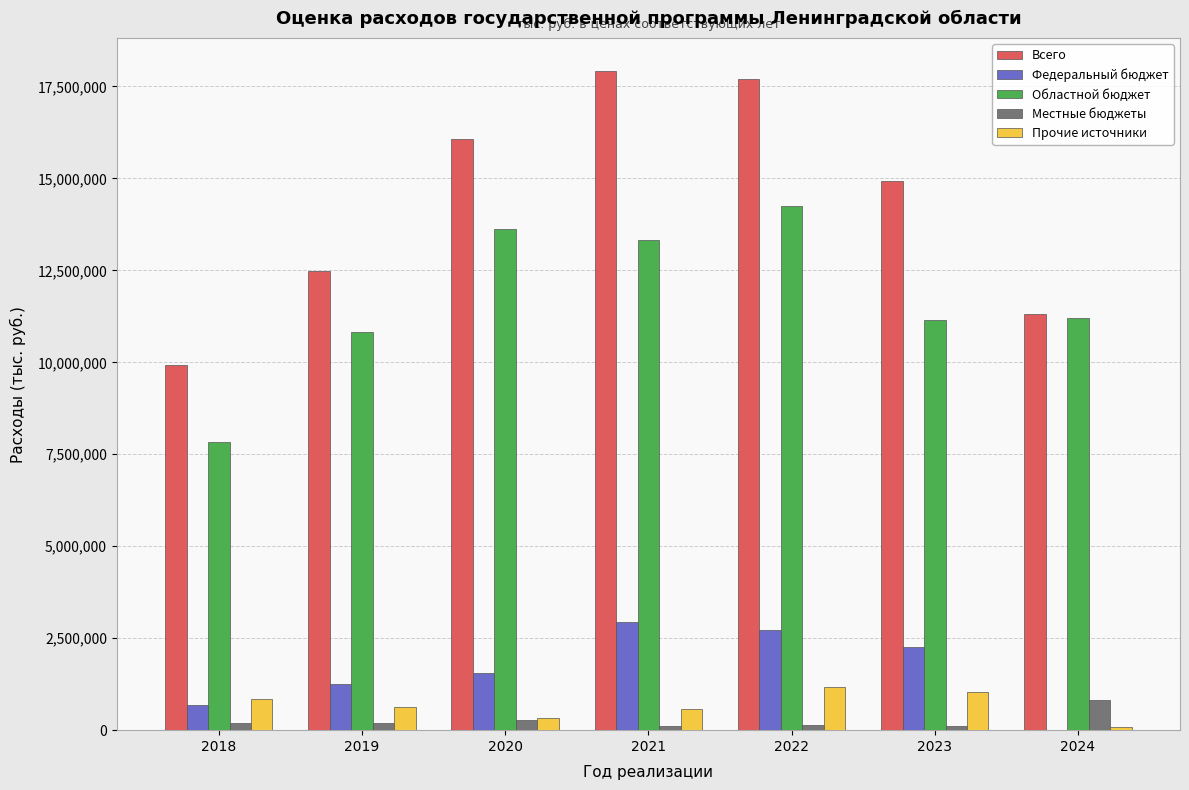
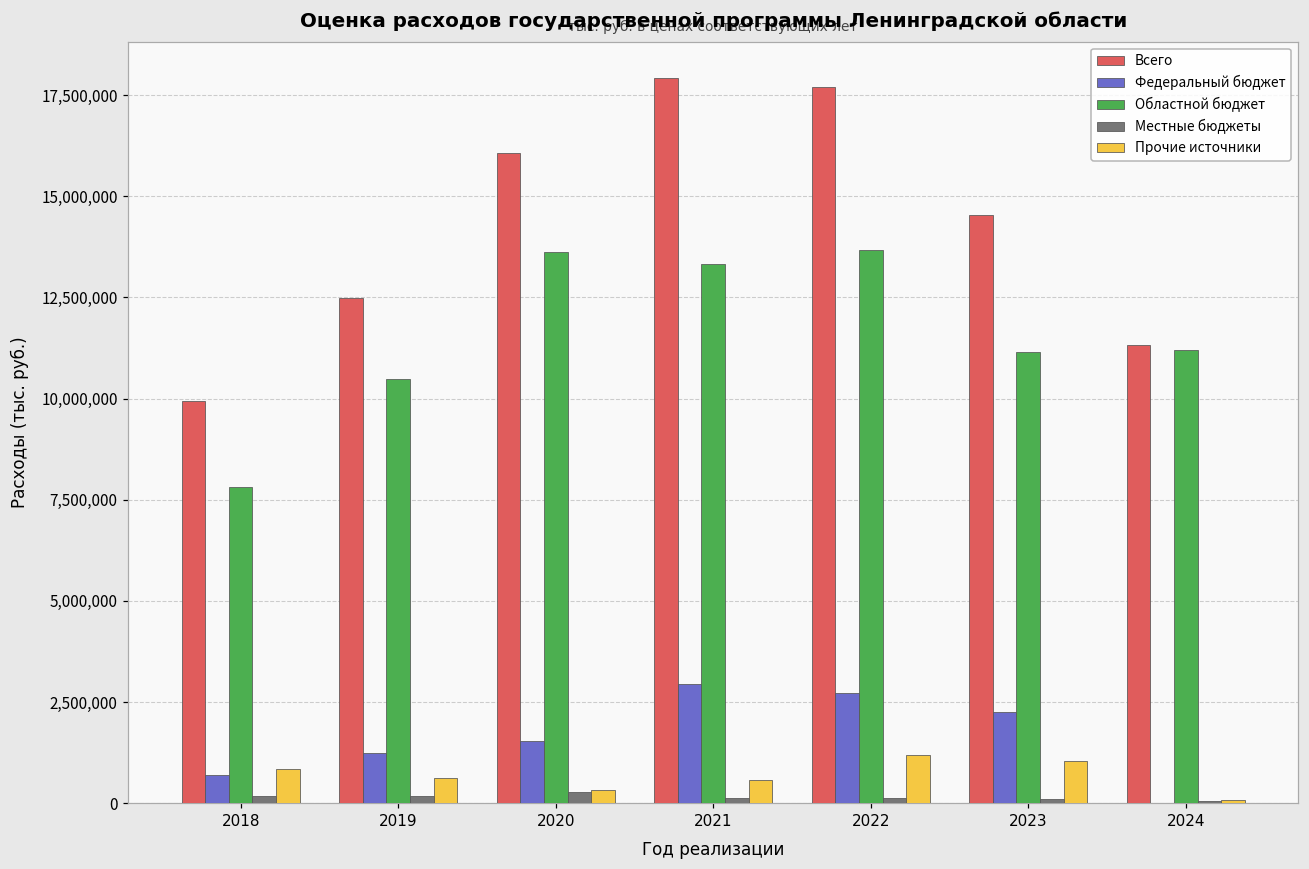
Областной бюджет, 2019: 10,800,000 -> 10,500,000
Областной бюджет, 2022: 14,200,000 -> 13,700,000
Всего, 2023: 14,900,000 -> 14,500,000
Местные бюджеты, 2024: 800,000 -> 0
